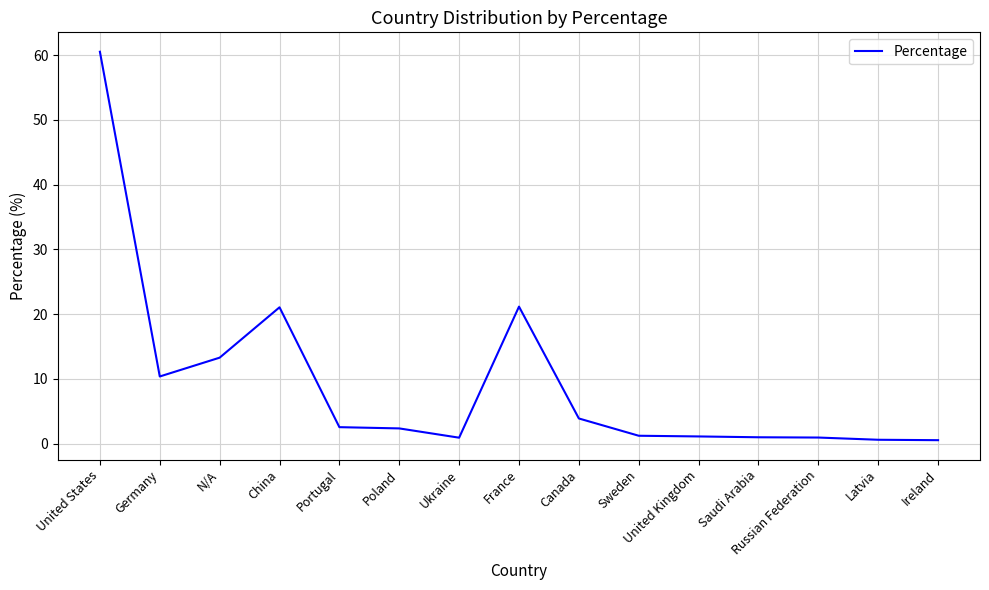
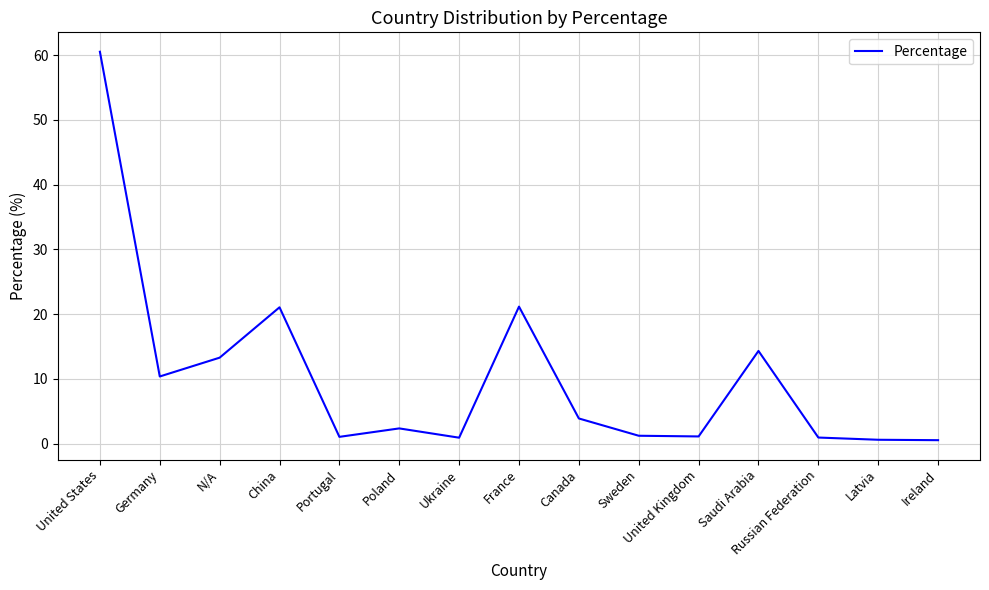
Portugal: 3 -> 1
Saudi Arabia: 1 -> 14
